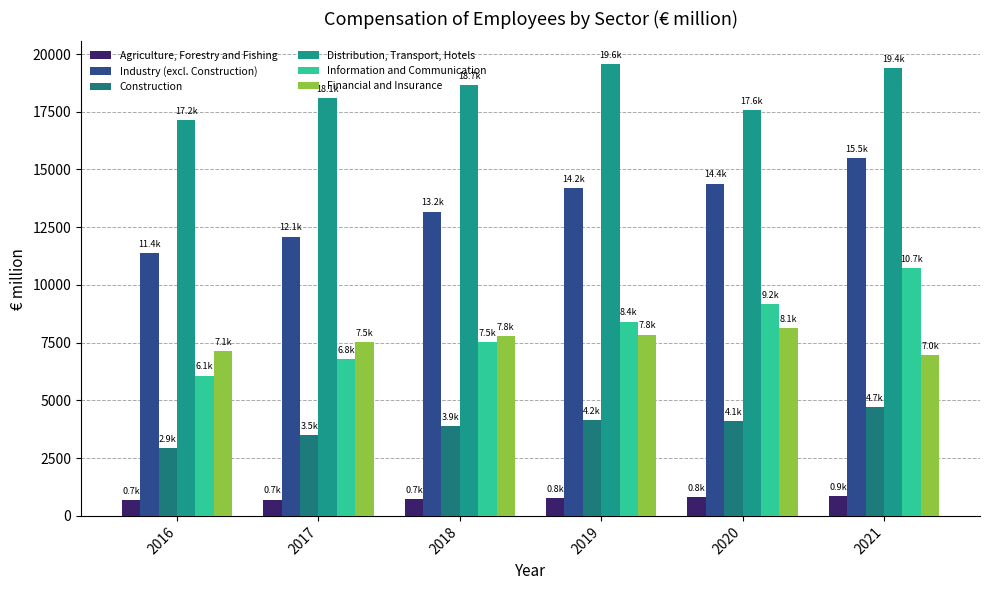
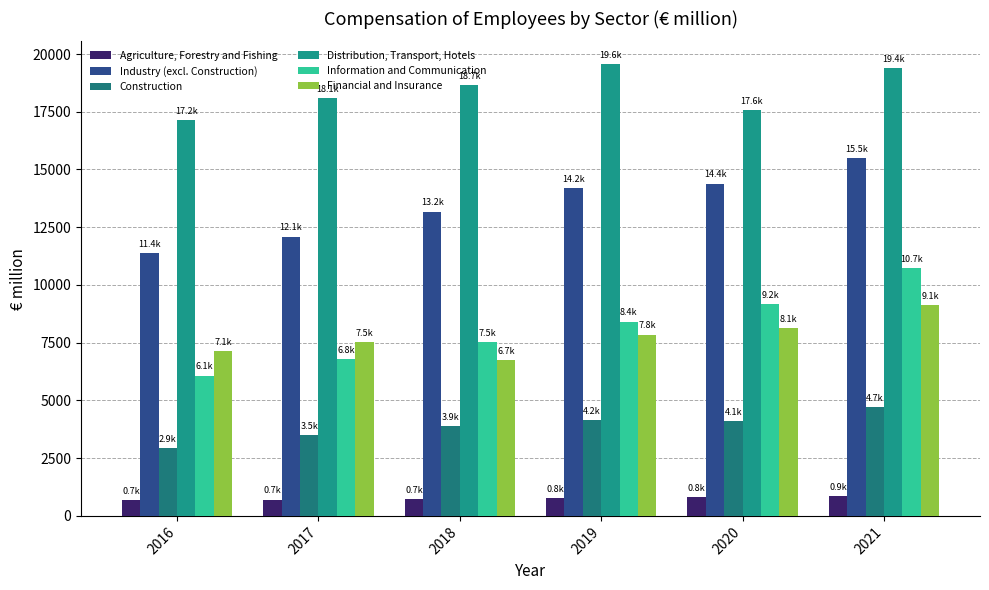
Financial and Insurance, 2018: 7.8k -> 6.7k
Financial and Insurance, 2021: 7.0k -> 9.1k
